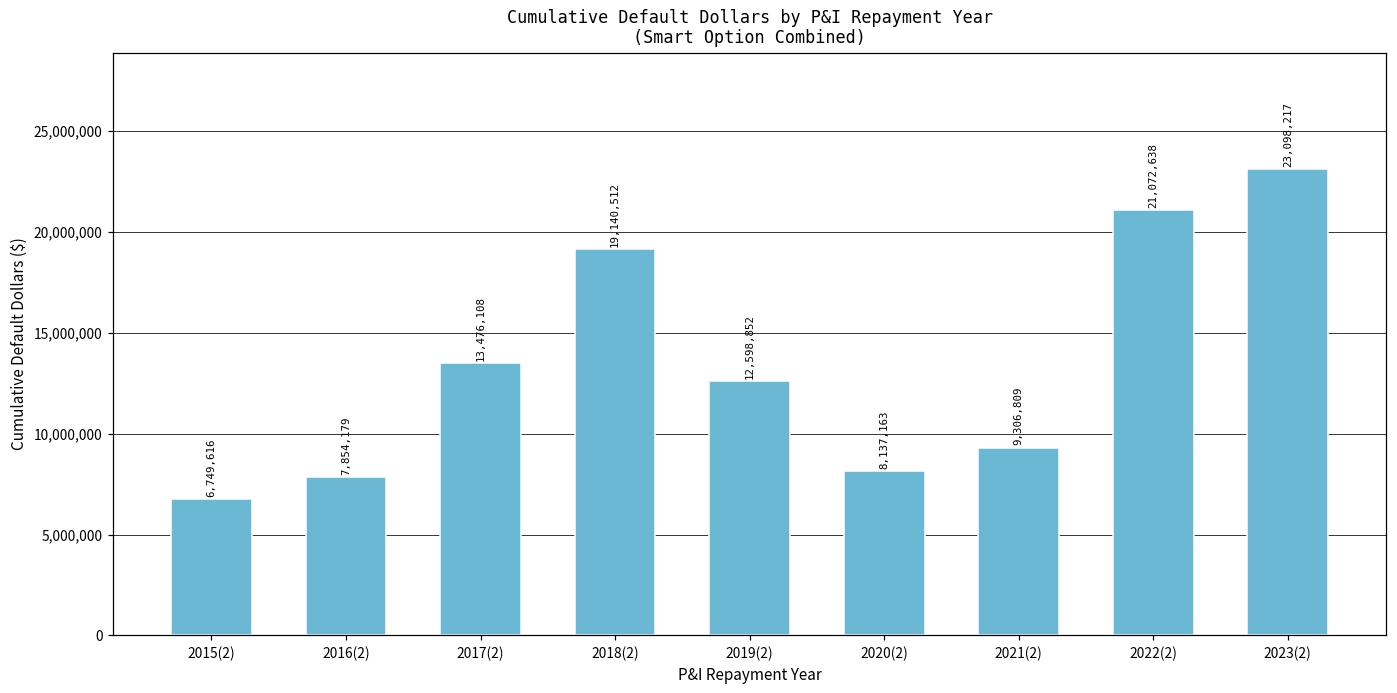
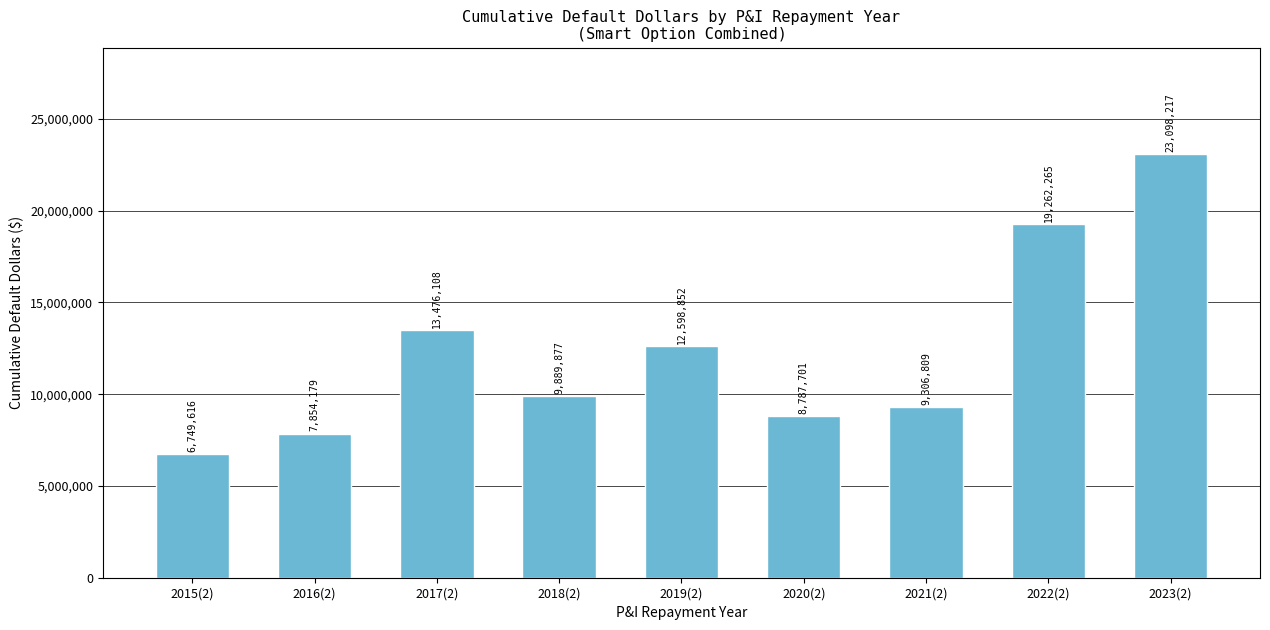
2018(2): 19,140,512 -> 9,889,877
2020(2): 8,137,163 -> 8,787,701
2022(2): 21,072,638 -> 19,262,265
